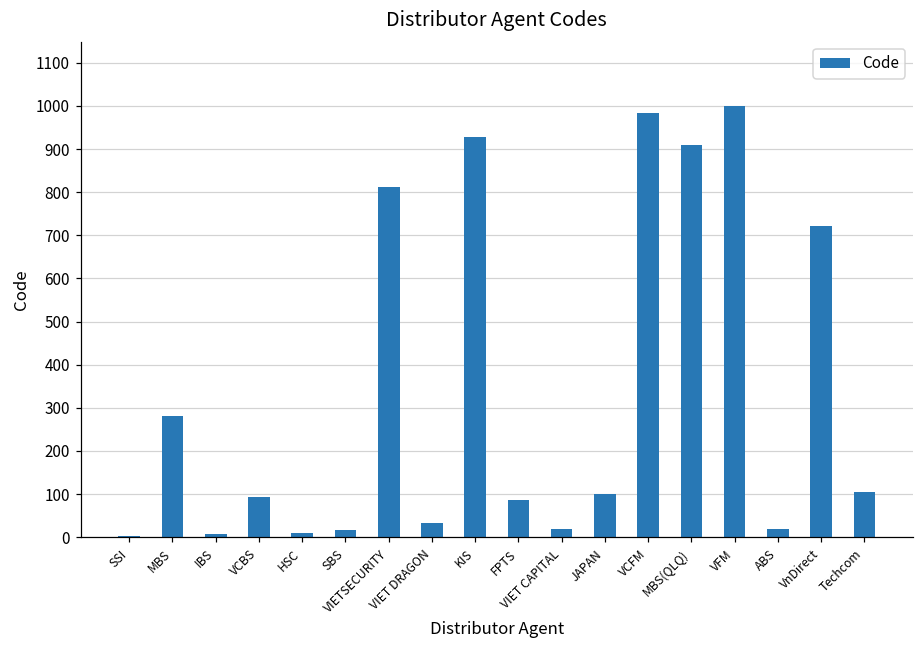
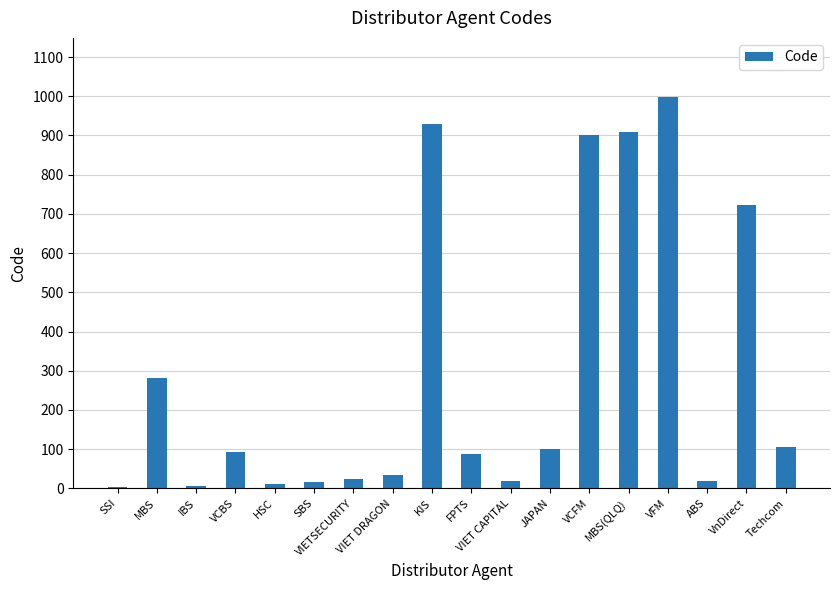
VIETSECURITY: 810 -> 20
VCFM: 980 -> 900
